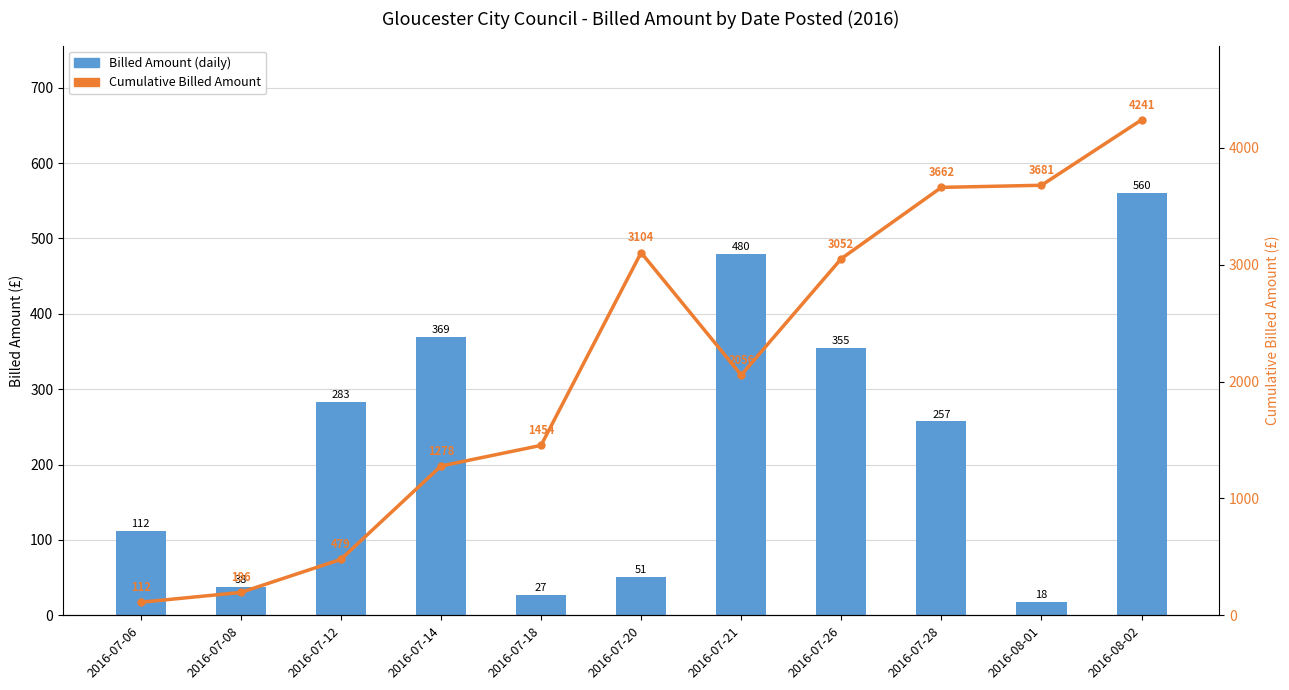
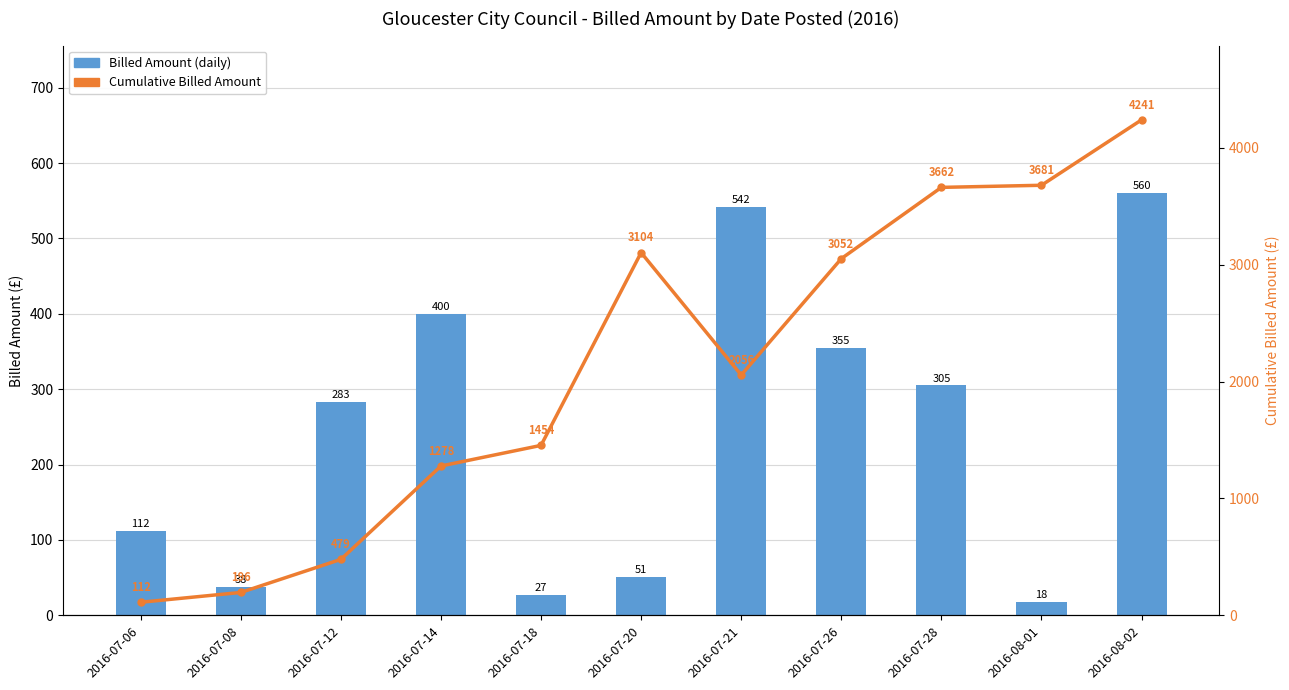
Billed Amount (daily), 2016-07-14: 369 -> 400
Billed Amount (daily), 2016-07-21: 480 -> 542
Billed Amount (daily), 2016-07-28: 257 -> 305
